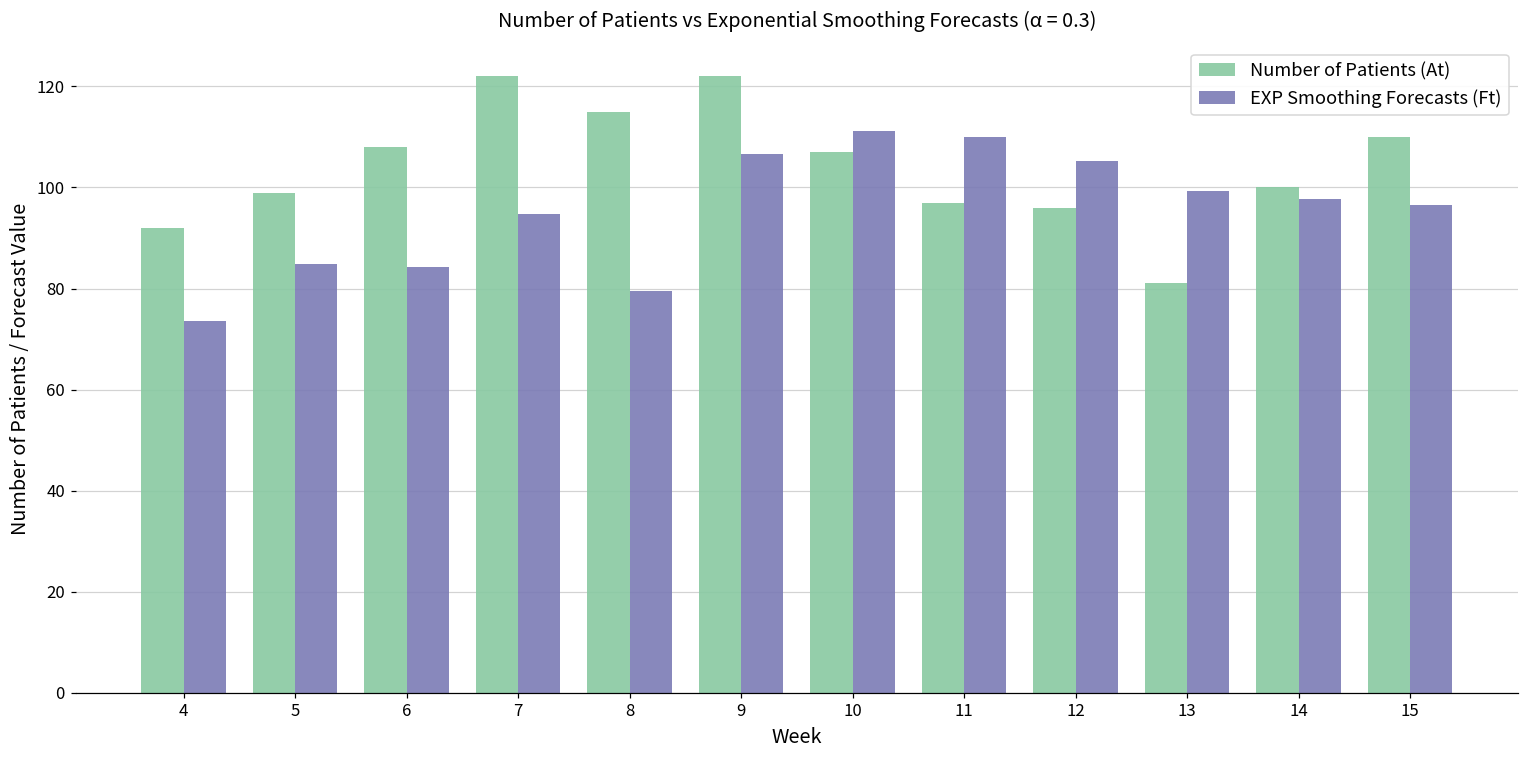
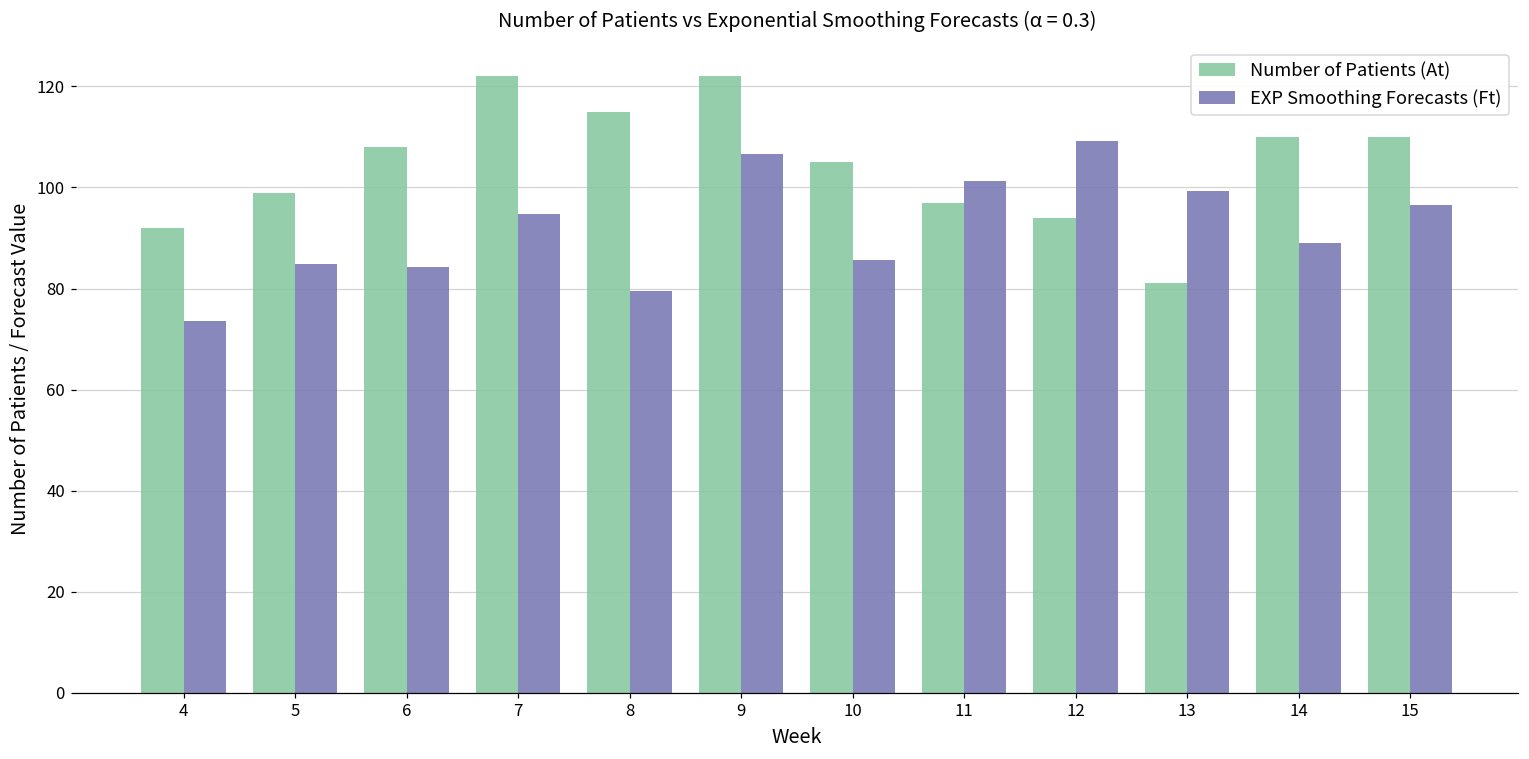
Number of Patients (At), 10: 107 -> 105
EXP Smoothing Forecasts (Ft), 10: 111 -> 86
EXP Smoothing Forecasts (Ft), 11: 110 -> 101
Number of Patients (At), 12: 96 -> 94
EXP Smoothing Forecasts (Ft), 12: 105 -> 109
Number of Patients (At), 14: 100 -> 110
EXP Smoothing Forecasts (Ft), 14: 98 -> 89
